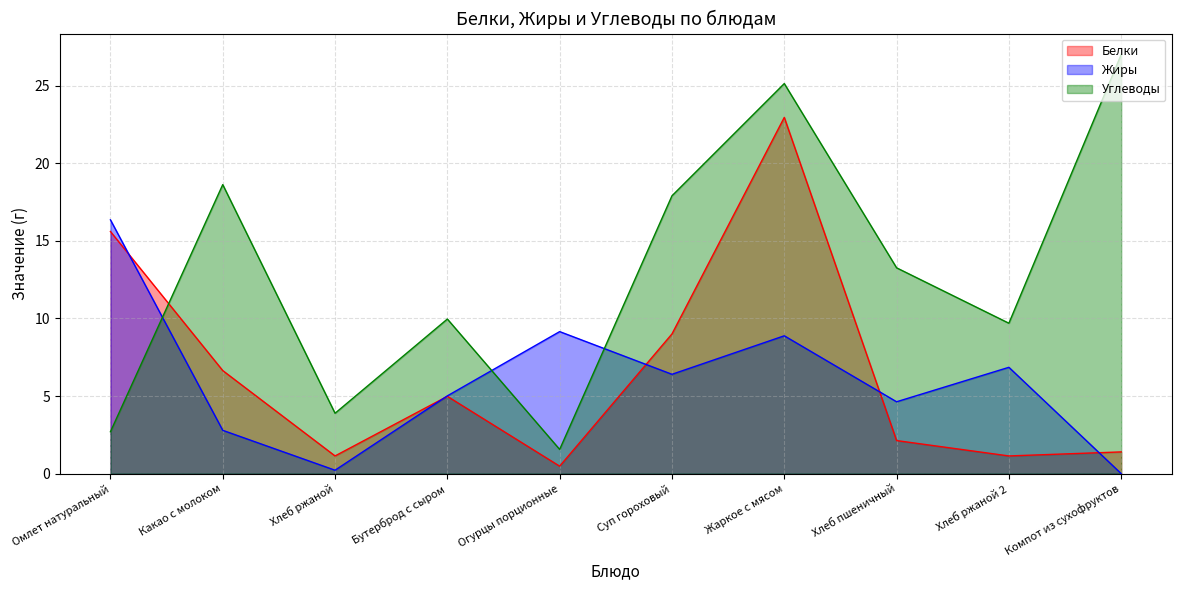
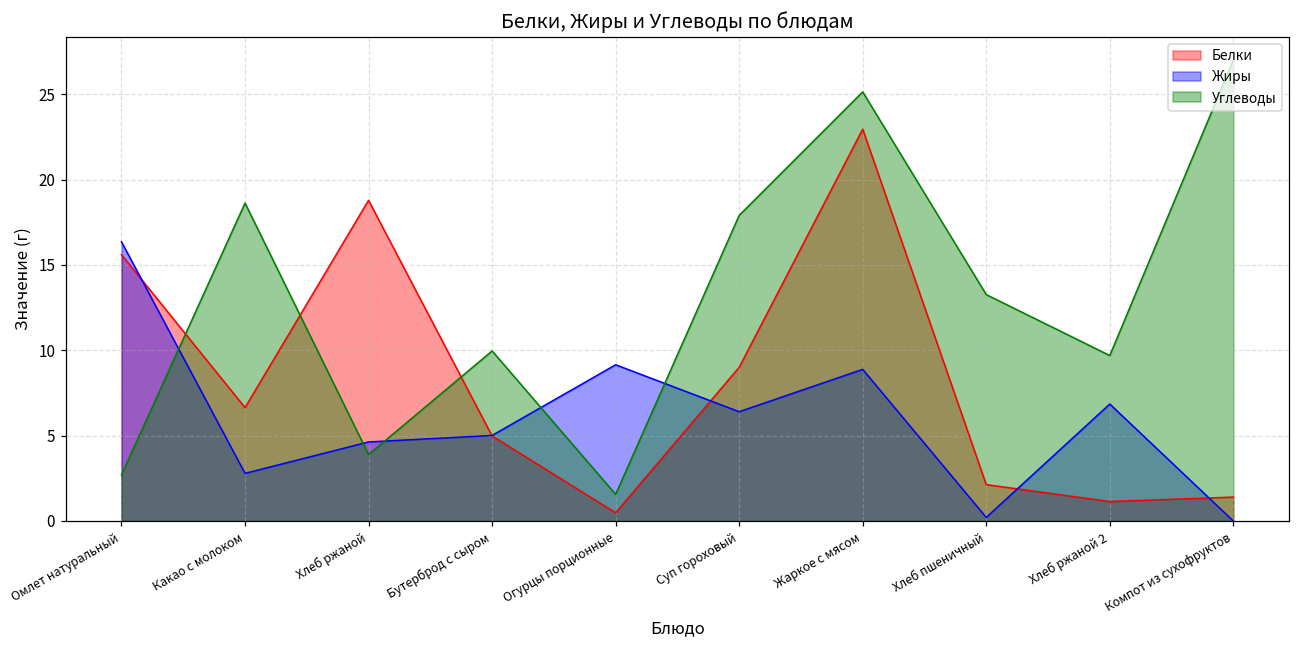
Белки, Хлеб ржаной: 1.1 -> 18.8
Жиры, Хлеб ржаной: 0.2 -> 4.6
Жиры, Хлеб пшеничный: 4.6 -> 0.2
